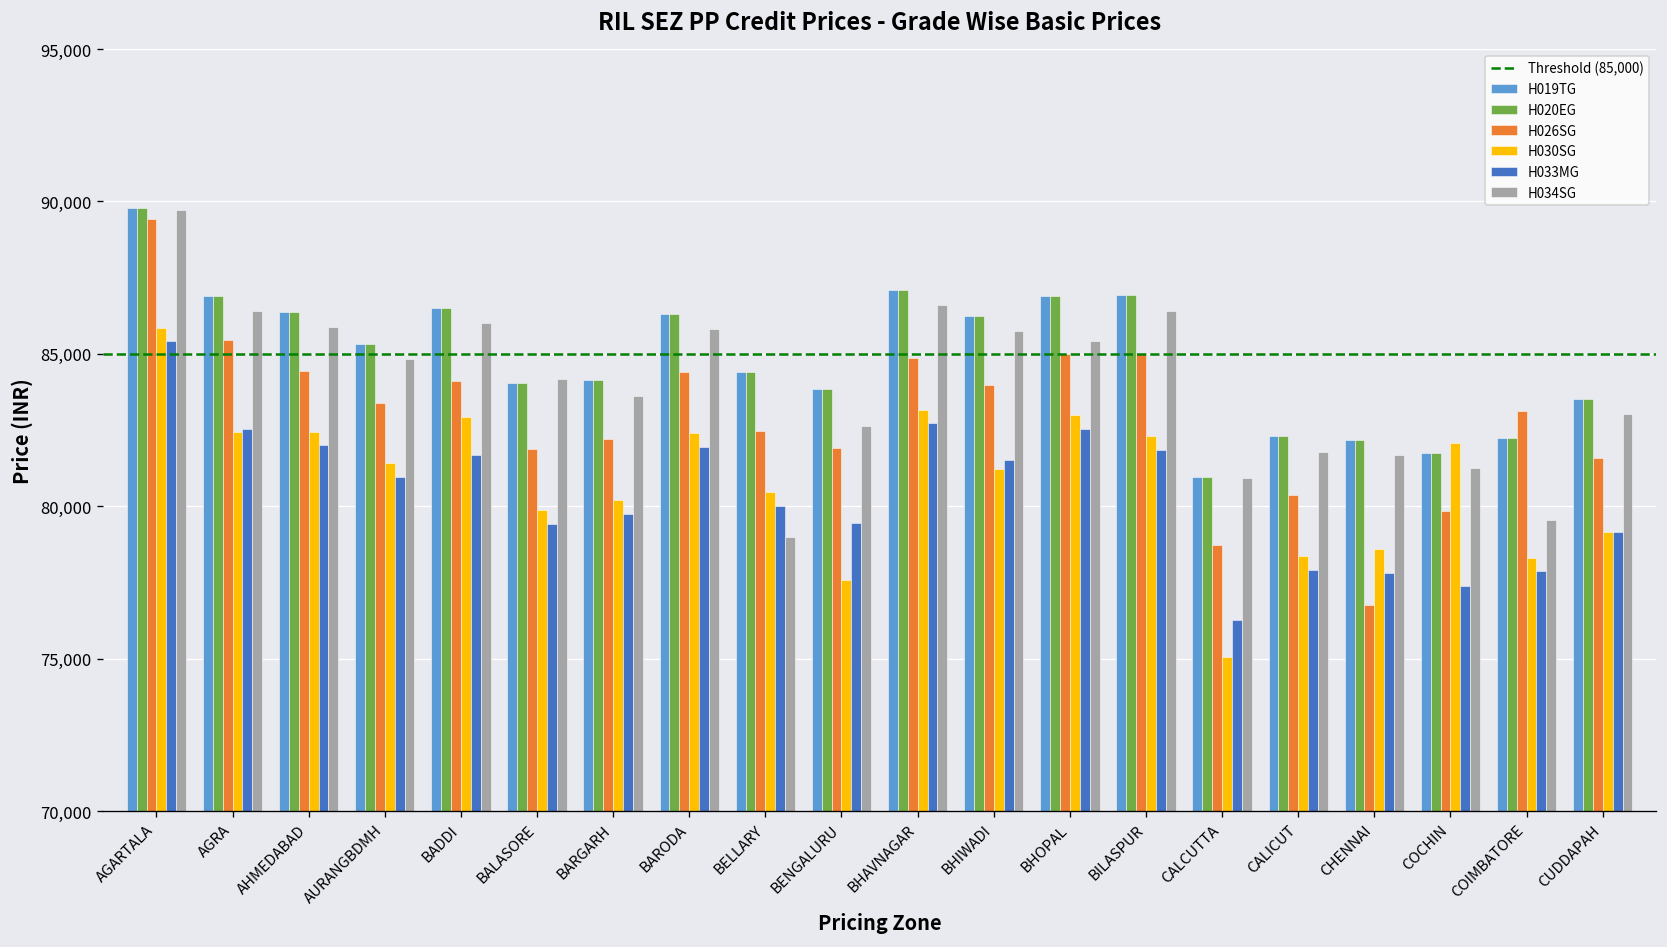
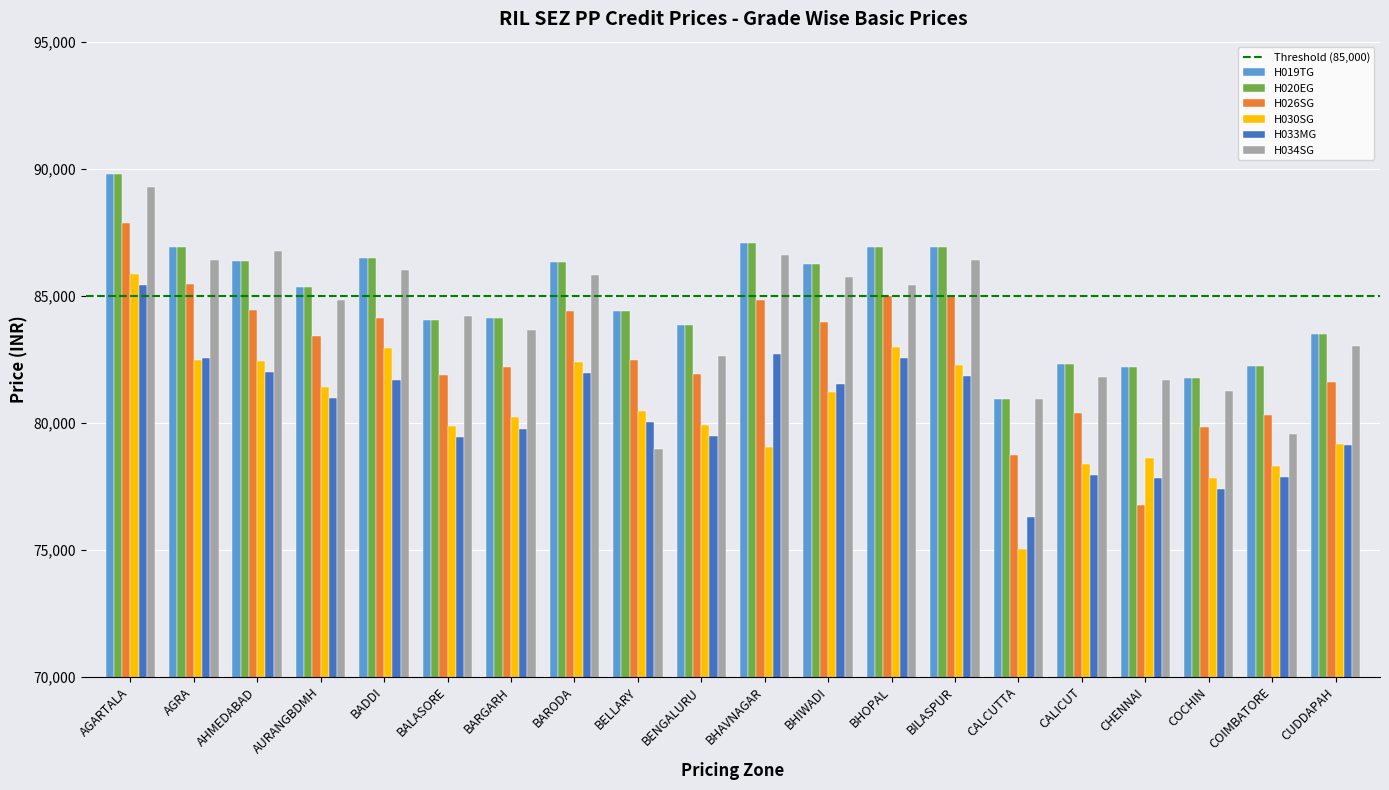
H026SG, AGARTALA: 89,400 -> 87,900
H034SG, AGARTALA: 89,700 -> 89,300
H034SG, AHMEDABAD: 85,900 -> 86,800
H030SG, BENGALURU: 77,600 -> 79,900
H030SG, BHAVNAGAR: 83,200 -> 79,000
H030SG, COCHIN: 82,100 -> 77,800
H026SG, COIMBATORE: 83,100 -> 80,300
